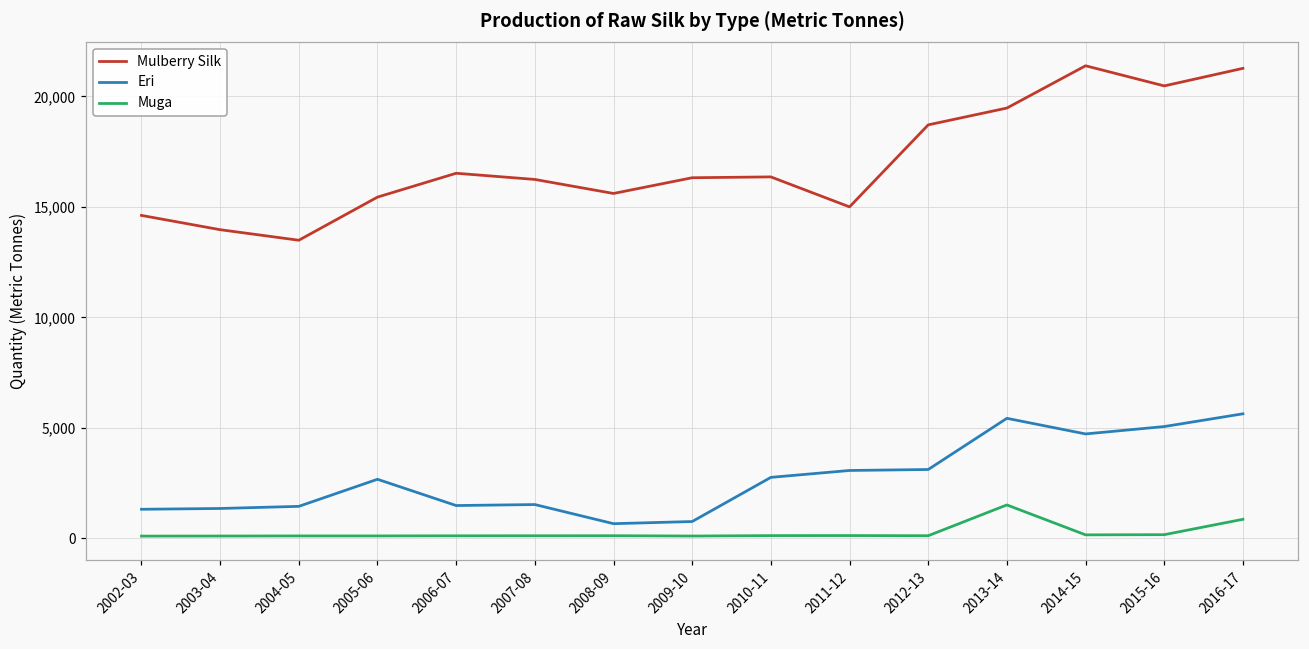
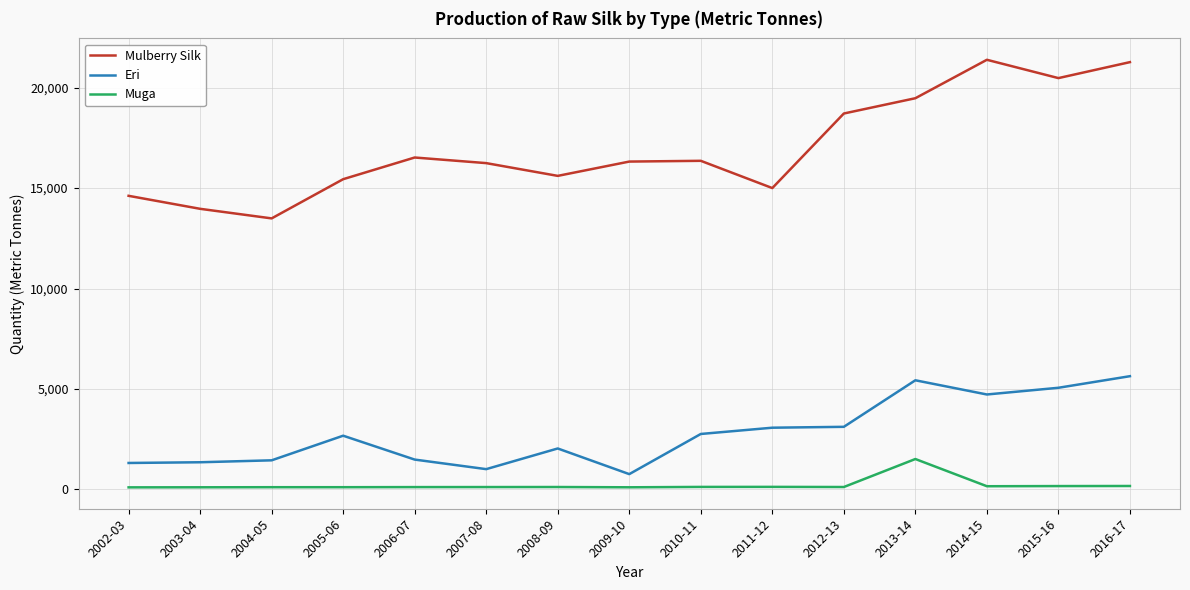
Eri, 2007-08: 1,500 -> 1,000
Eri, 2008-09: 700 -> 2,000
Muga, 2016-17: 900 -> 200
